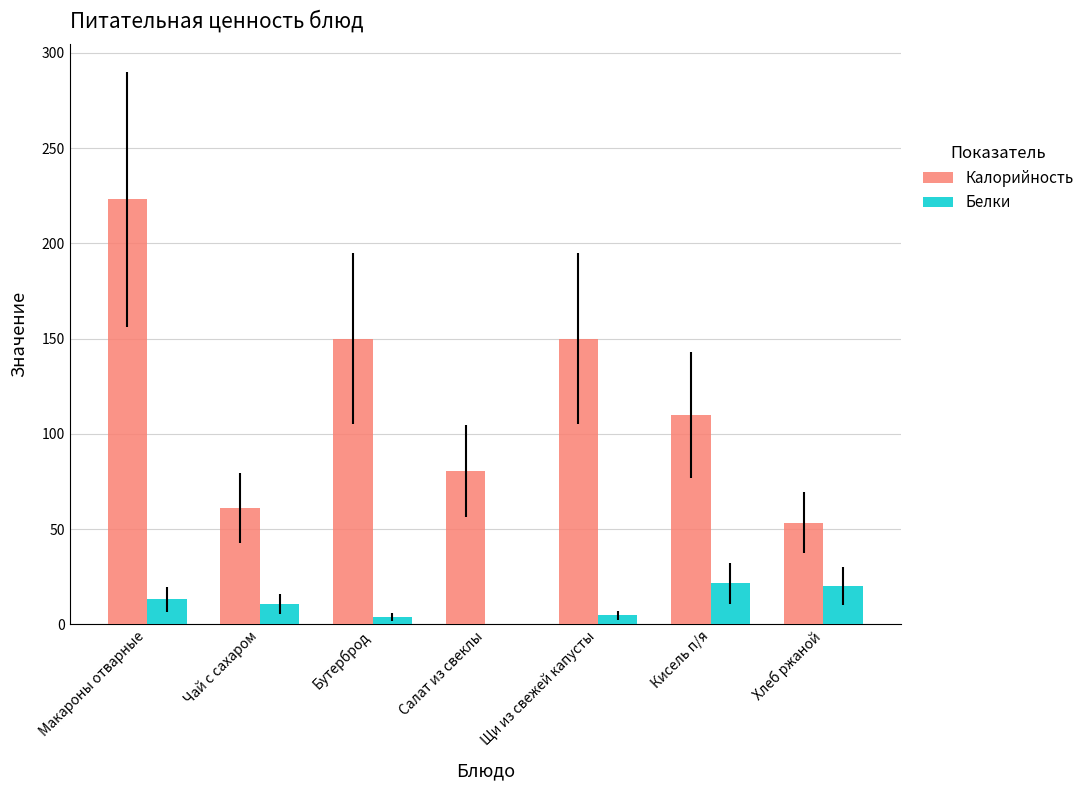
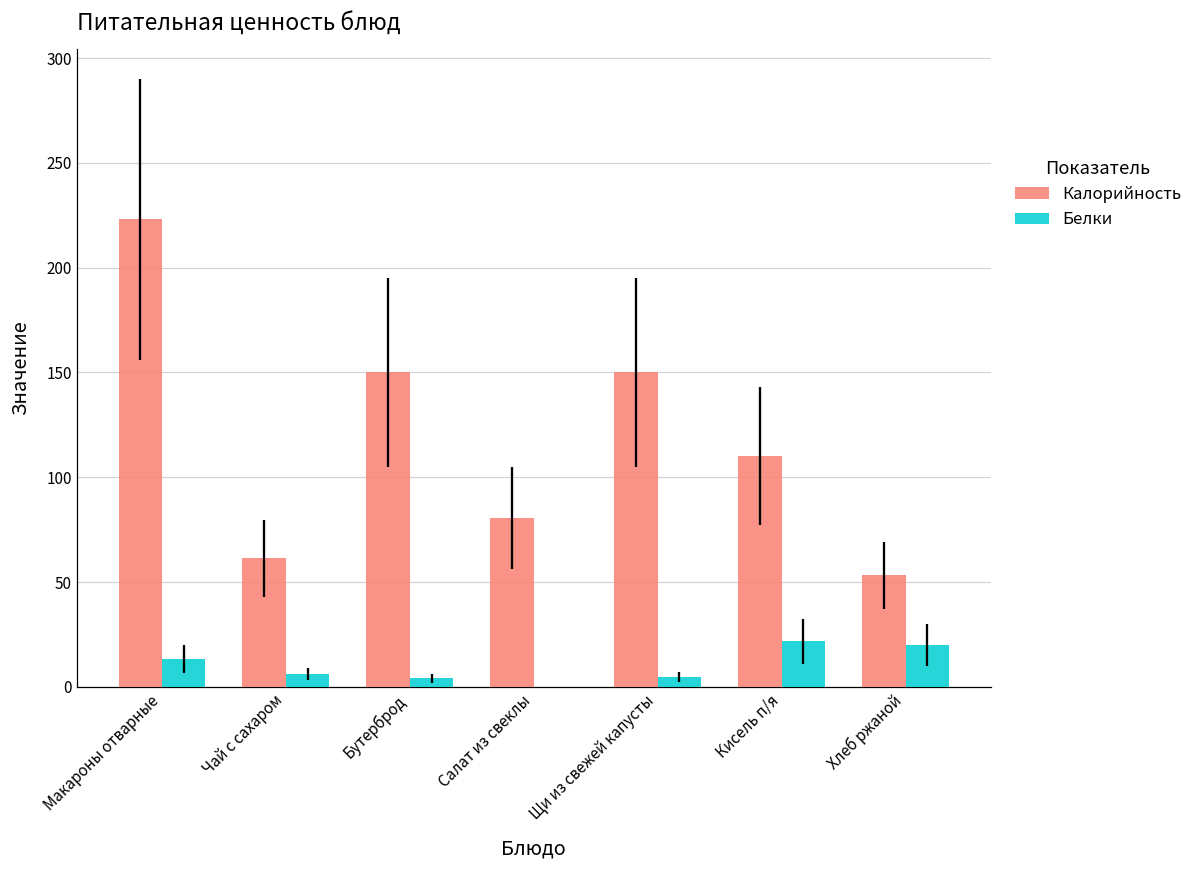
Белки, Чай с сахаром: 11 -> 6
